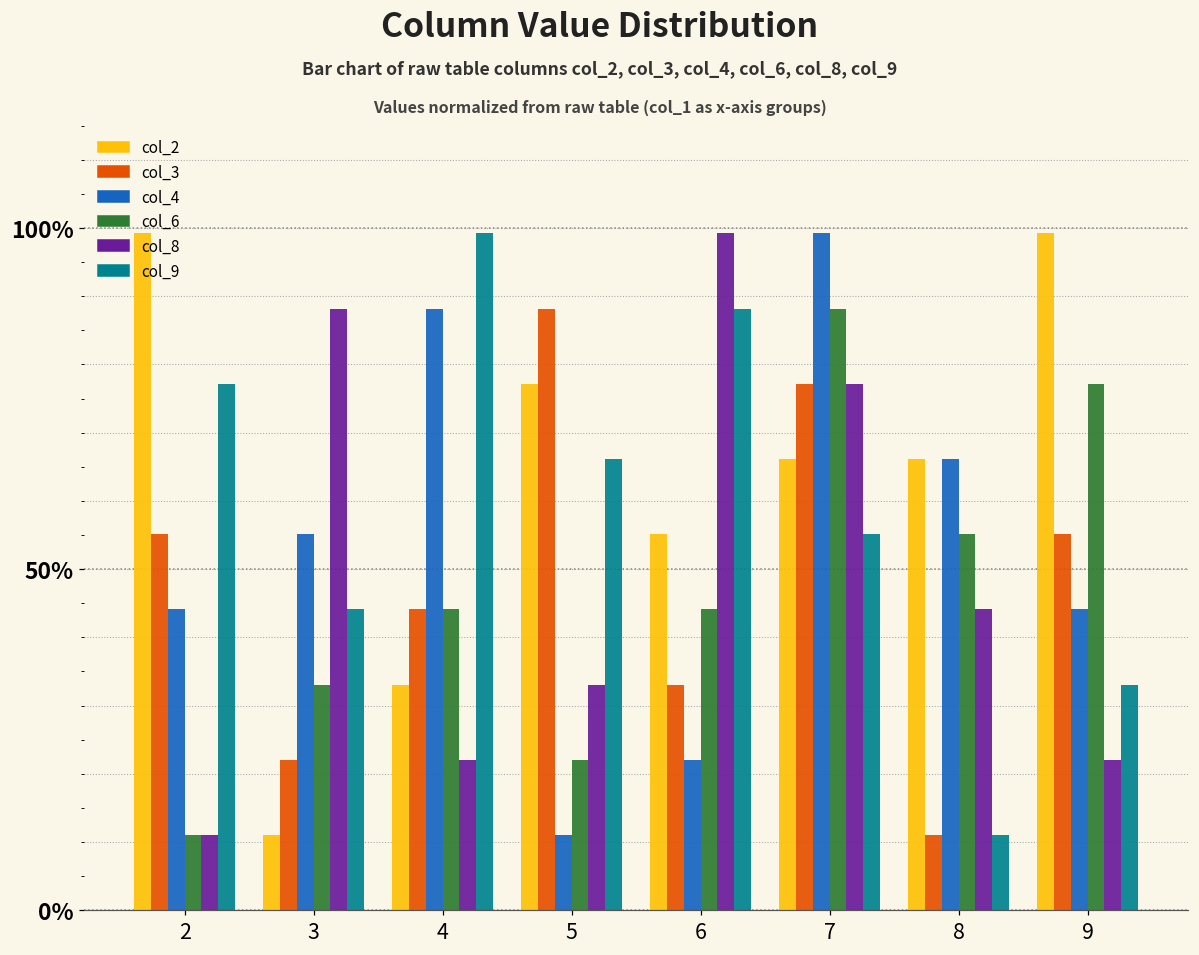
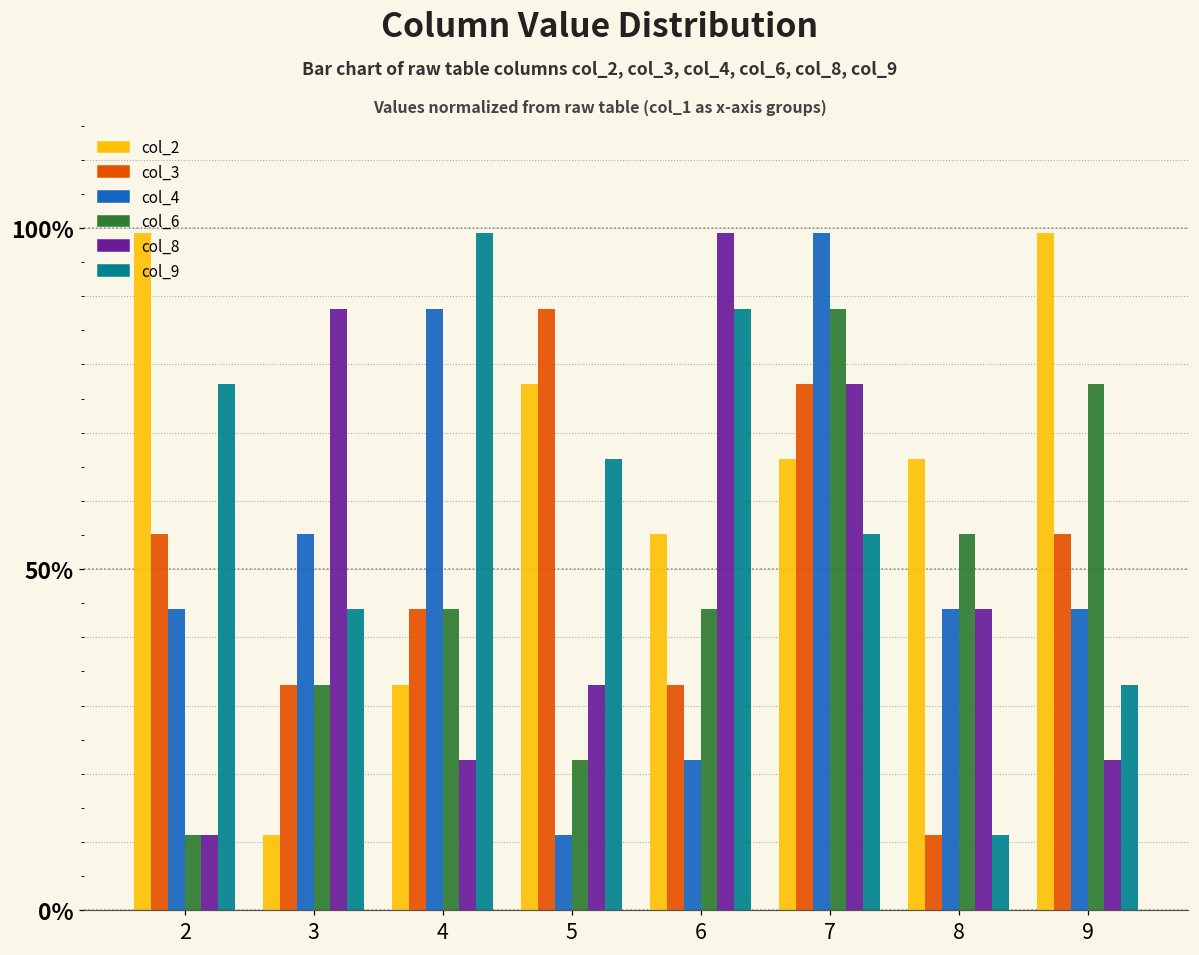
col_3, 3: 22% -> 33%
col_4, 8: 66% -> 44%
